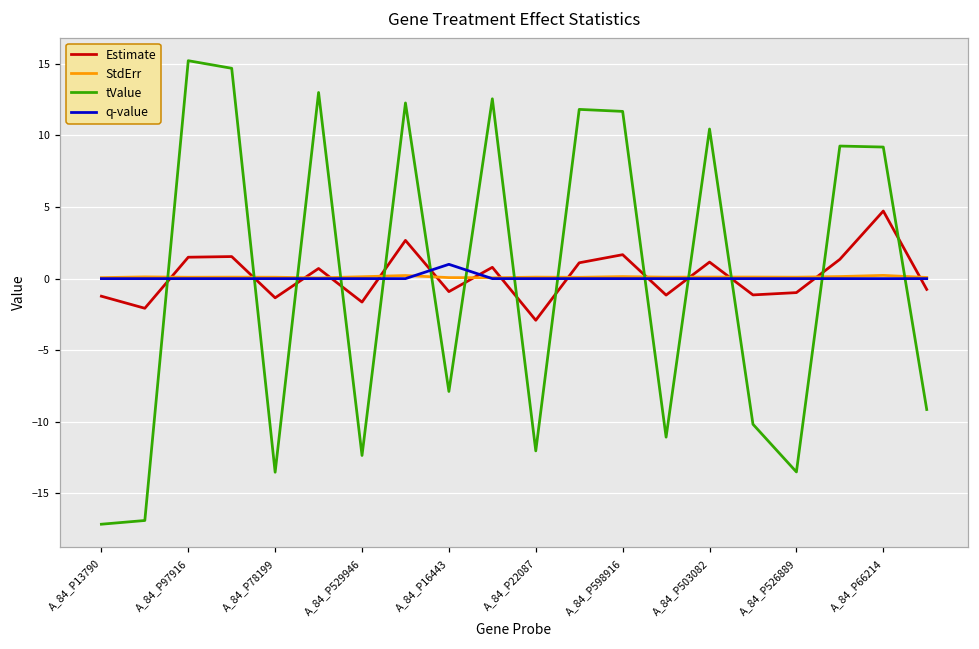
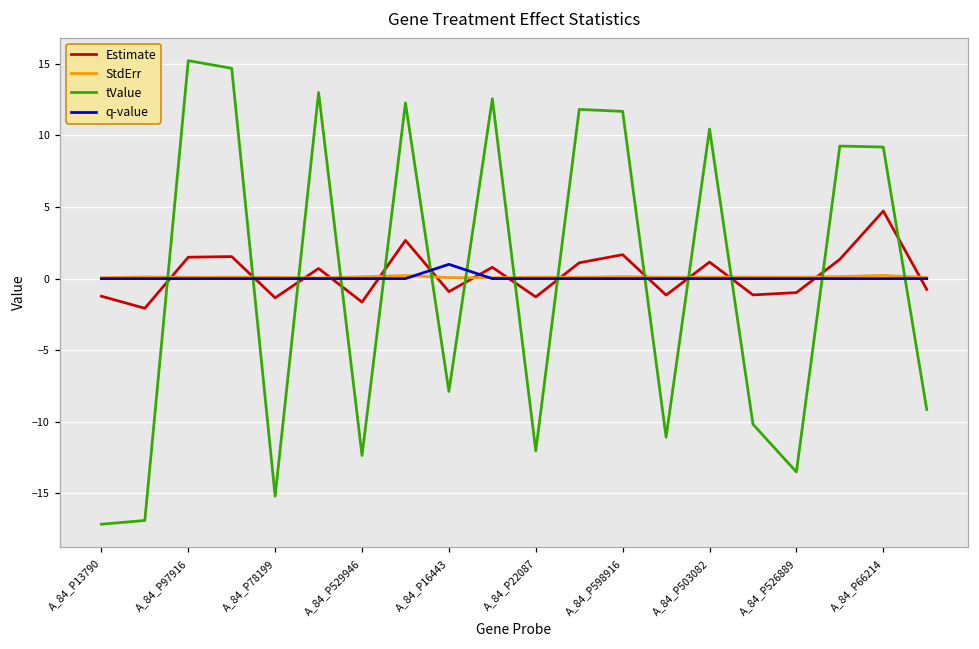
tValue, A_84_P78199: -13.5 -> -15.2
Estimate, A_84_P22087: -2.9 -> -1.3
